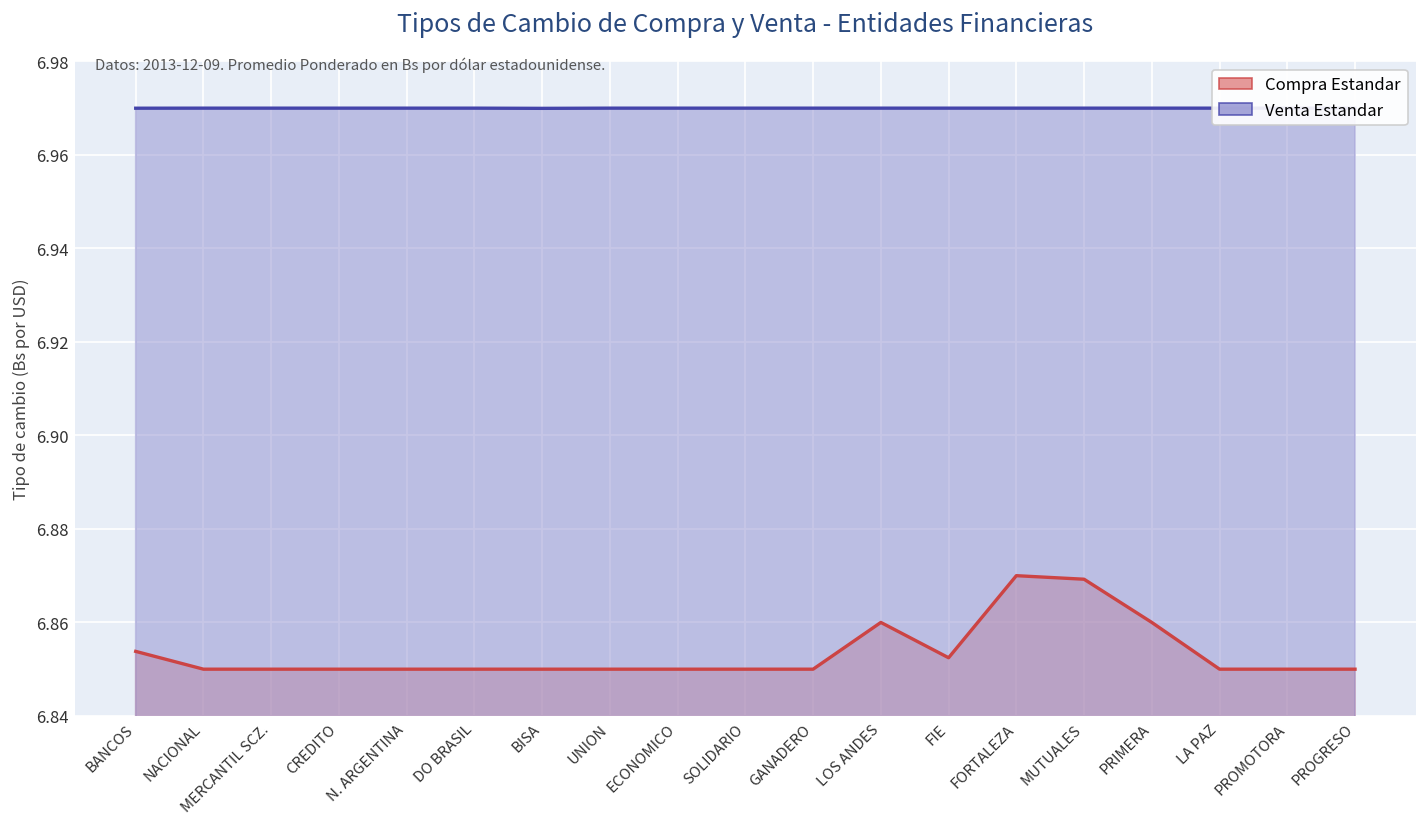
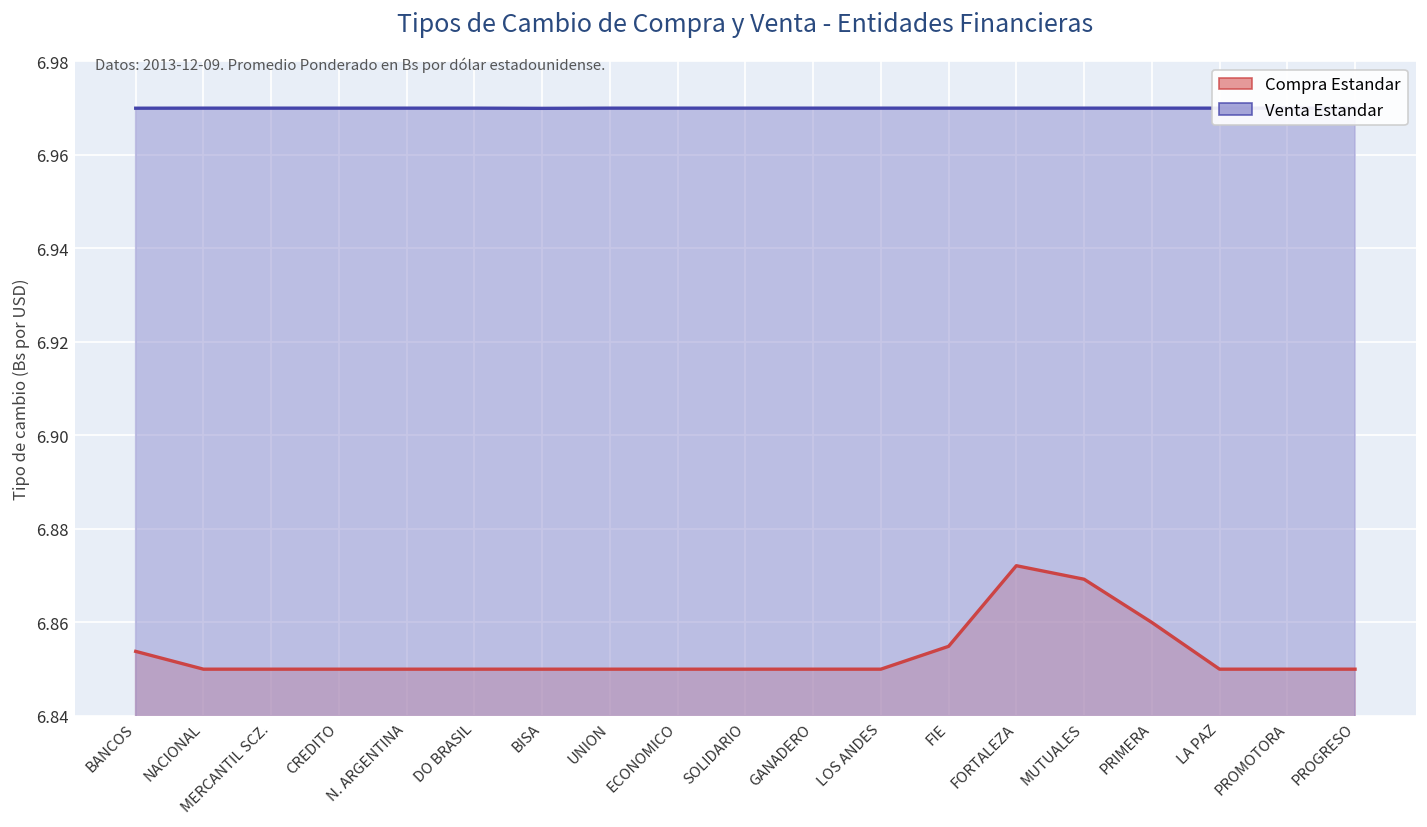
Compra Estandar, LOS ANDES: 6.86 -> 6.85
Compra Estandar, FIE: 6.852 -> 6.855
Compra Estandar, FORTALEZA: 6.870 -> 6.872
